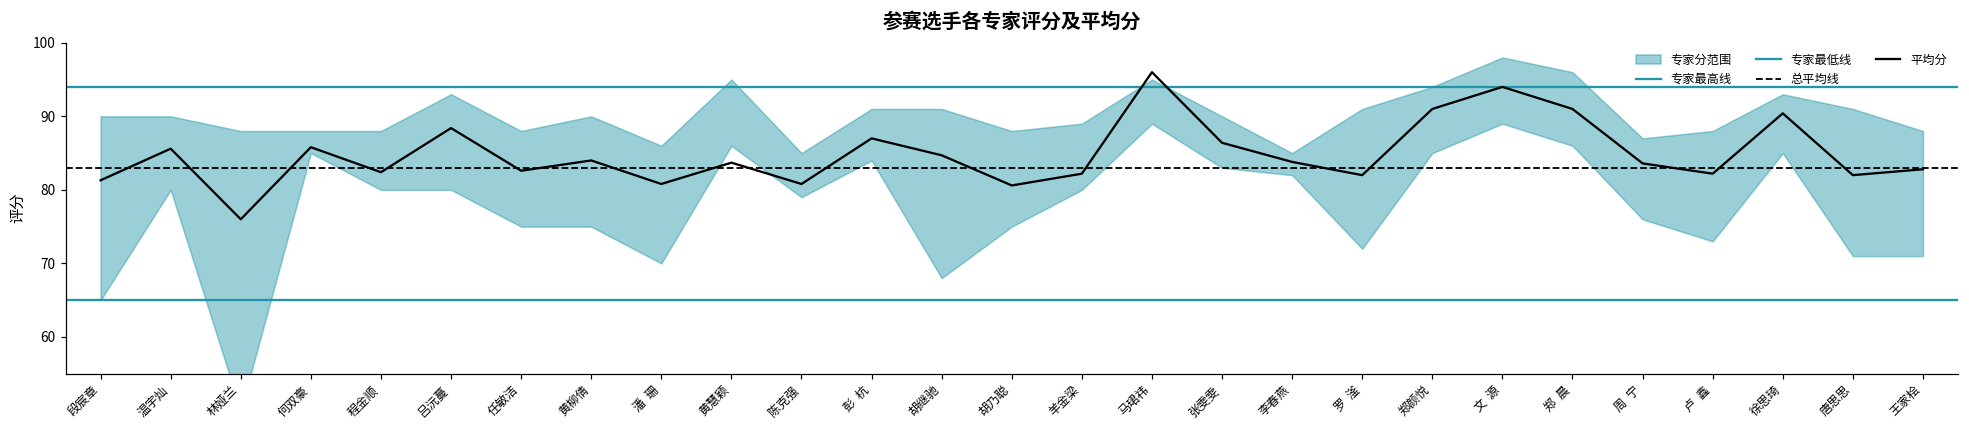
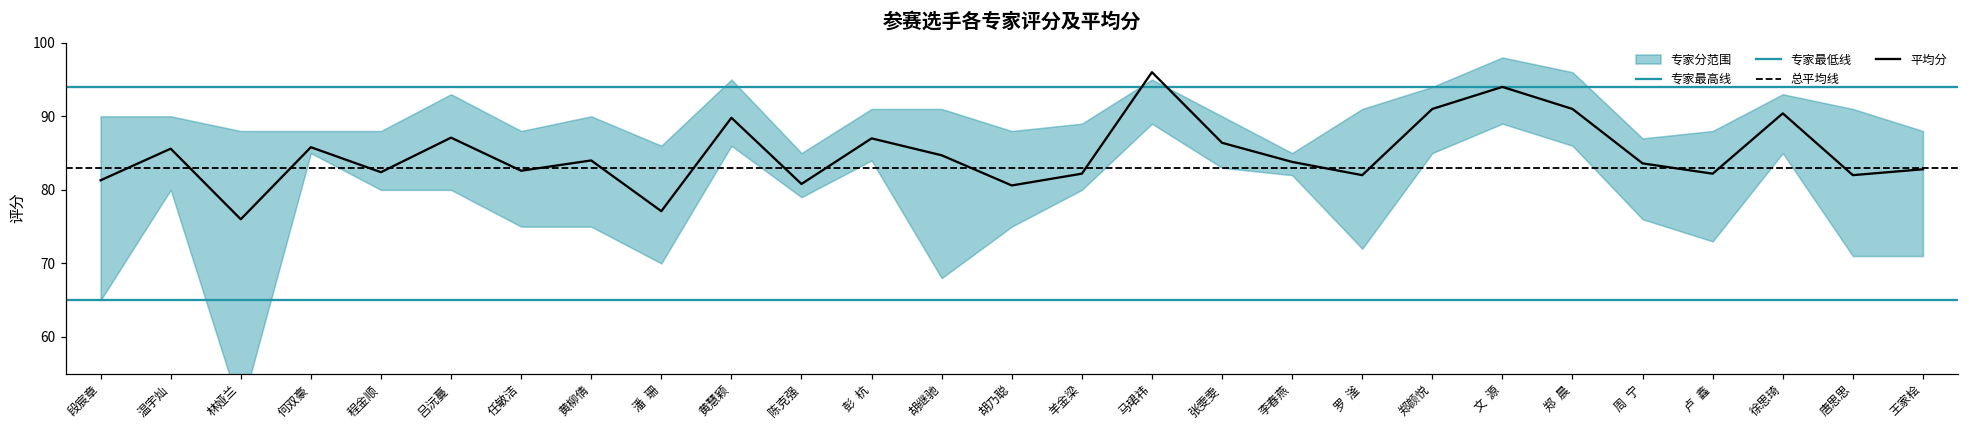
平均分, 吕沅蔓: 88 -> 87
平均分, 潘 珊: 81 -> 77
平均分, 黄慧颖: 84 -> 90
